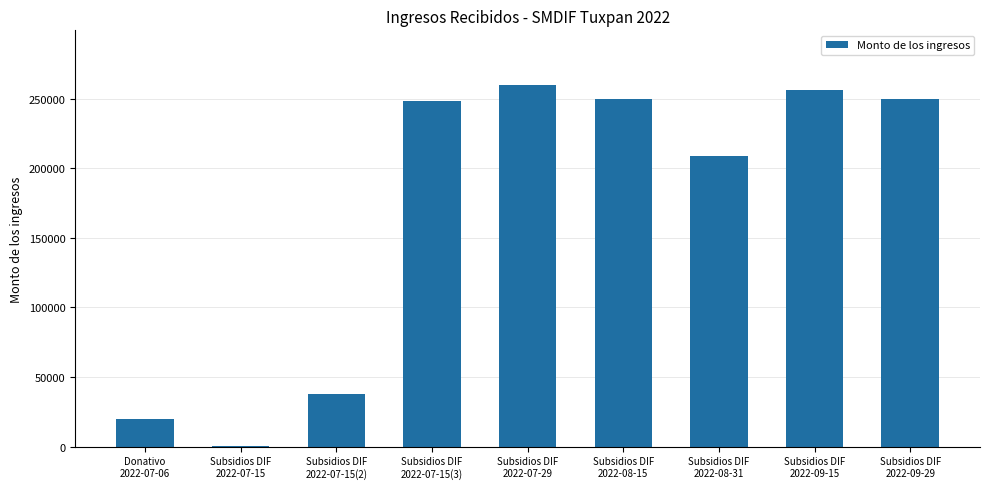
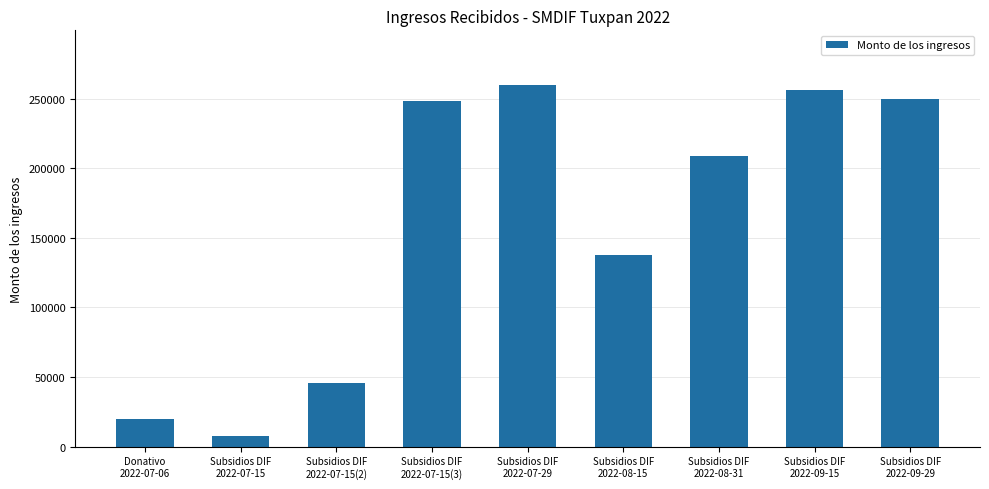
Subsidios DIF 2022-07-15: 0 -> 8000
Subsidios DIF 2022-07-15(2): 38000 -> 46000
Subsidios DIF 2022-08-15: 250000 -> 137000
